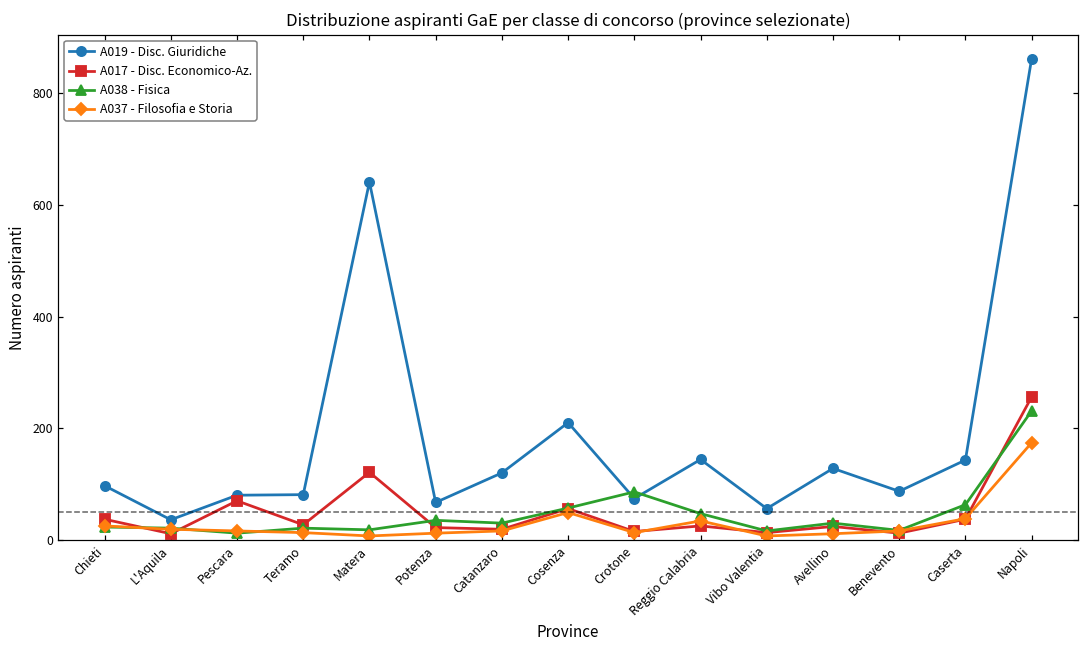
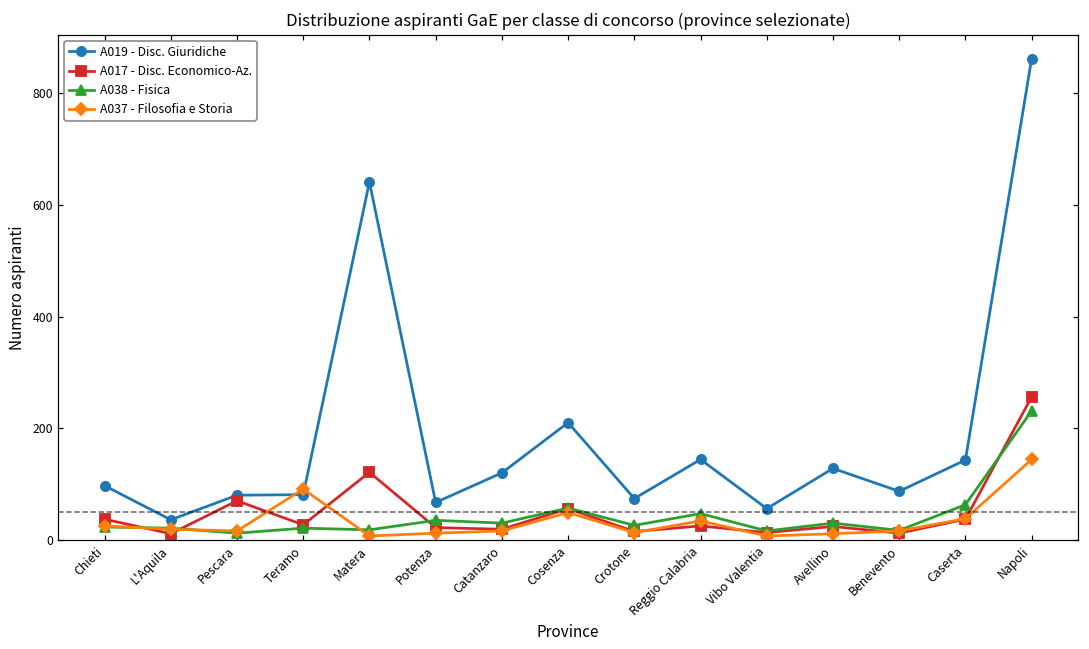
A037 - Filosofia e Storia, Teramo: 10 -> 90
A038 - Fisica, Crotone: 90 -> 30
A037 - Filosofia e Storia, Napoli: 170 -> 140
